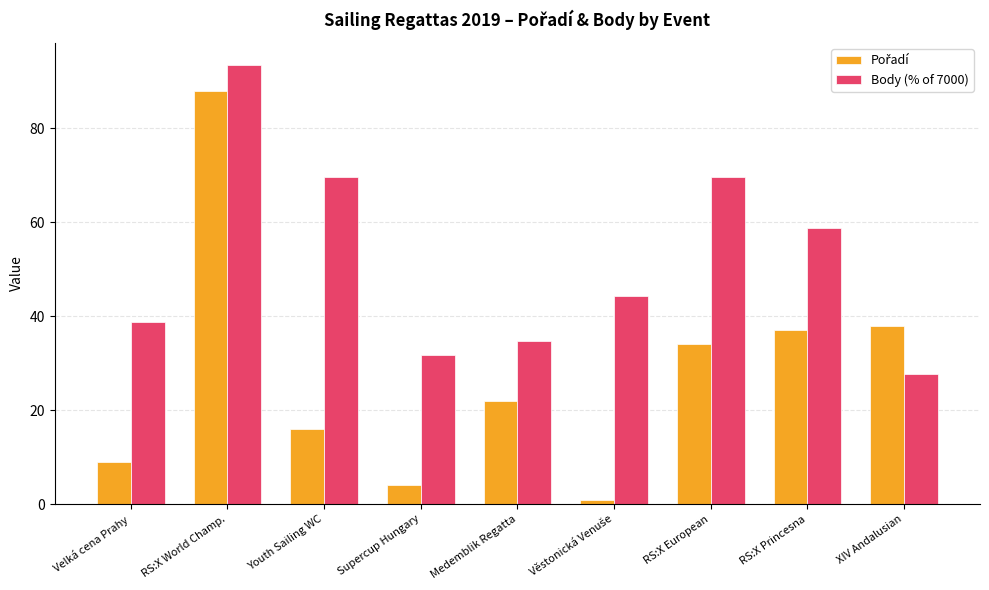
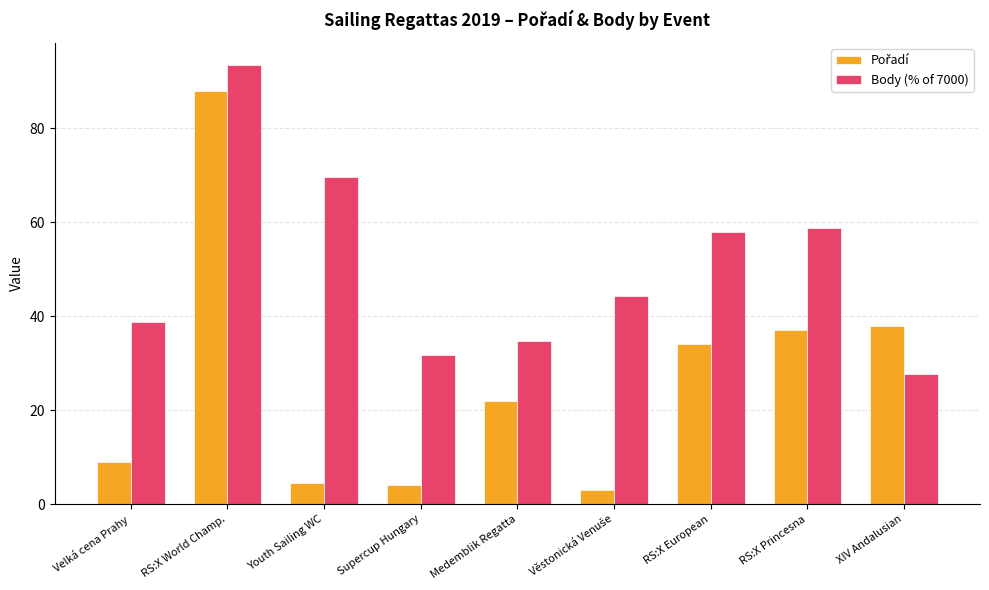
Pořadí, Youth Sailing WC: 16 -> 5
Pořadí, Věstonická Venuše: 1 -> 3
Body (% of 7000), RS:X European: 70 -> 58
